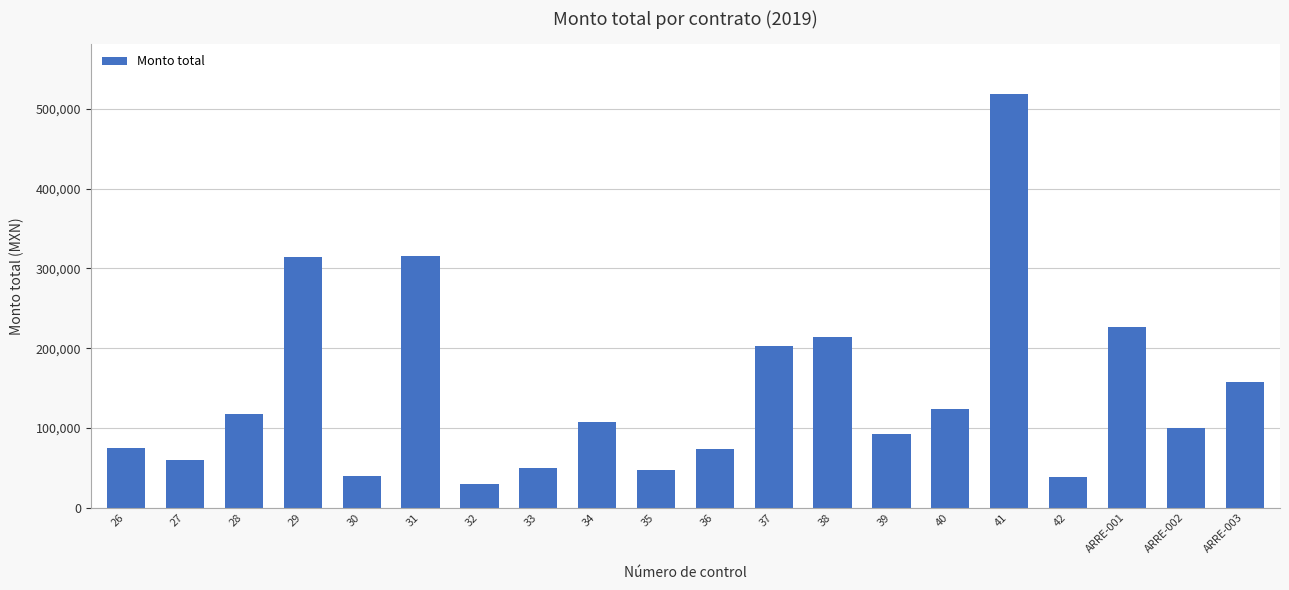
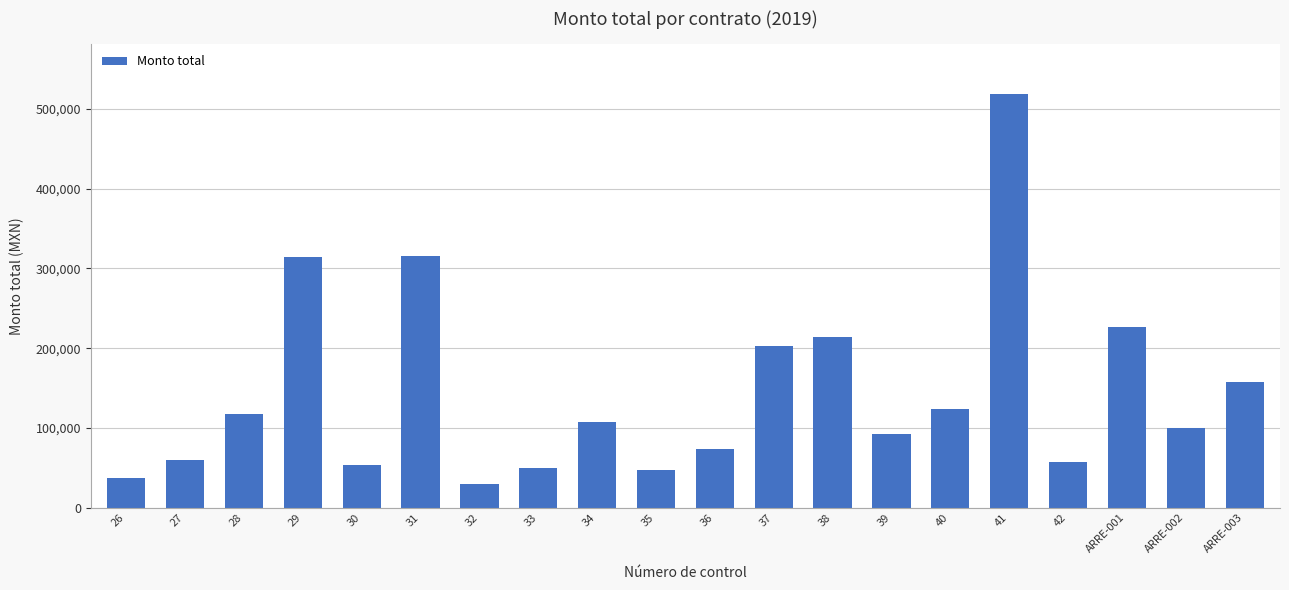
26: 70,000 -> 40,000
30: 40,000 -> 50,000
42: 40,000 -> 60,000
